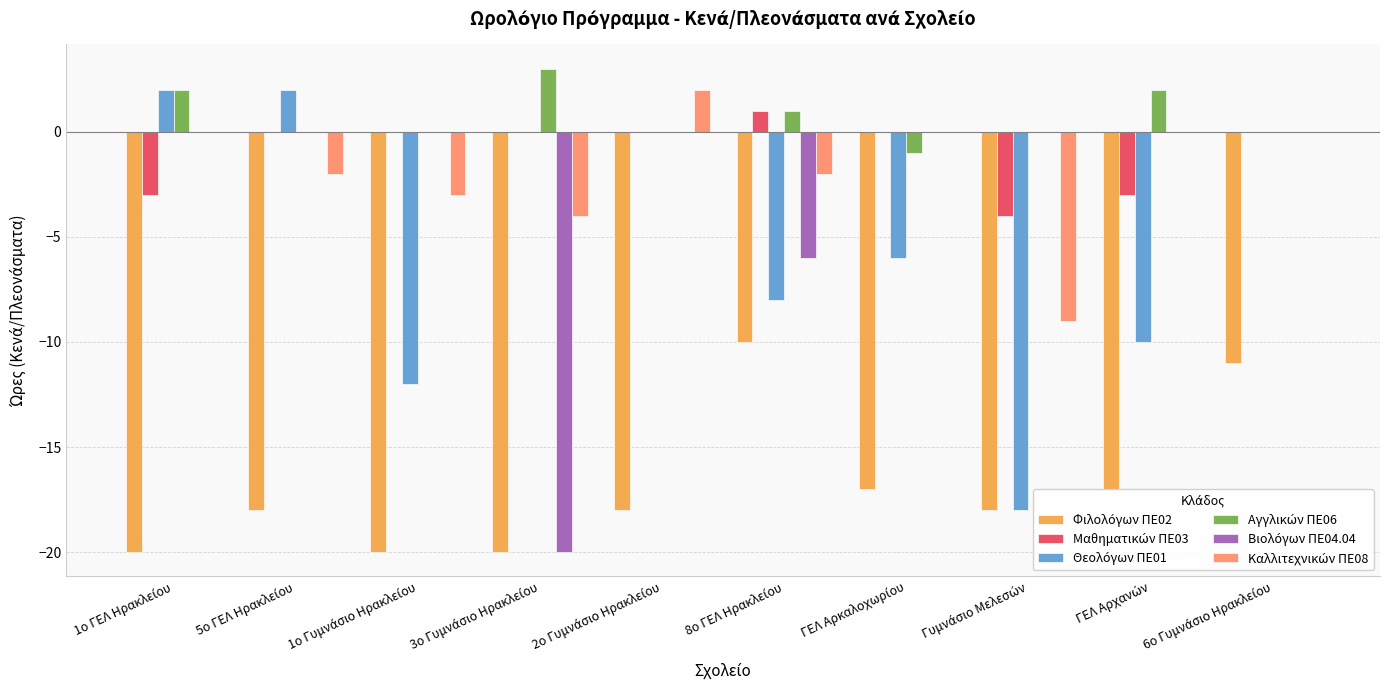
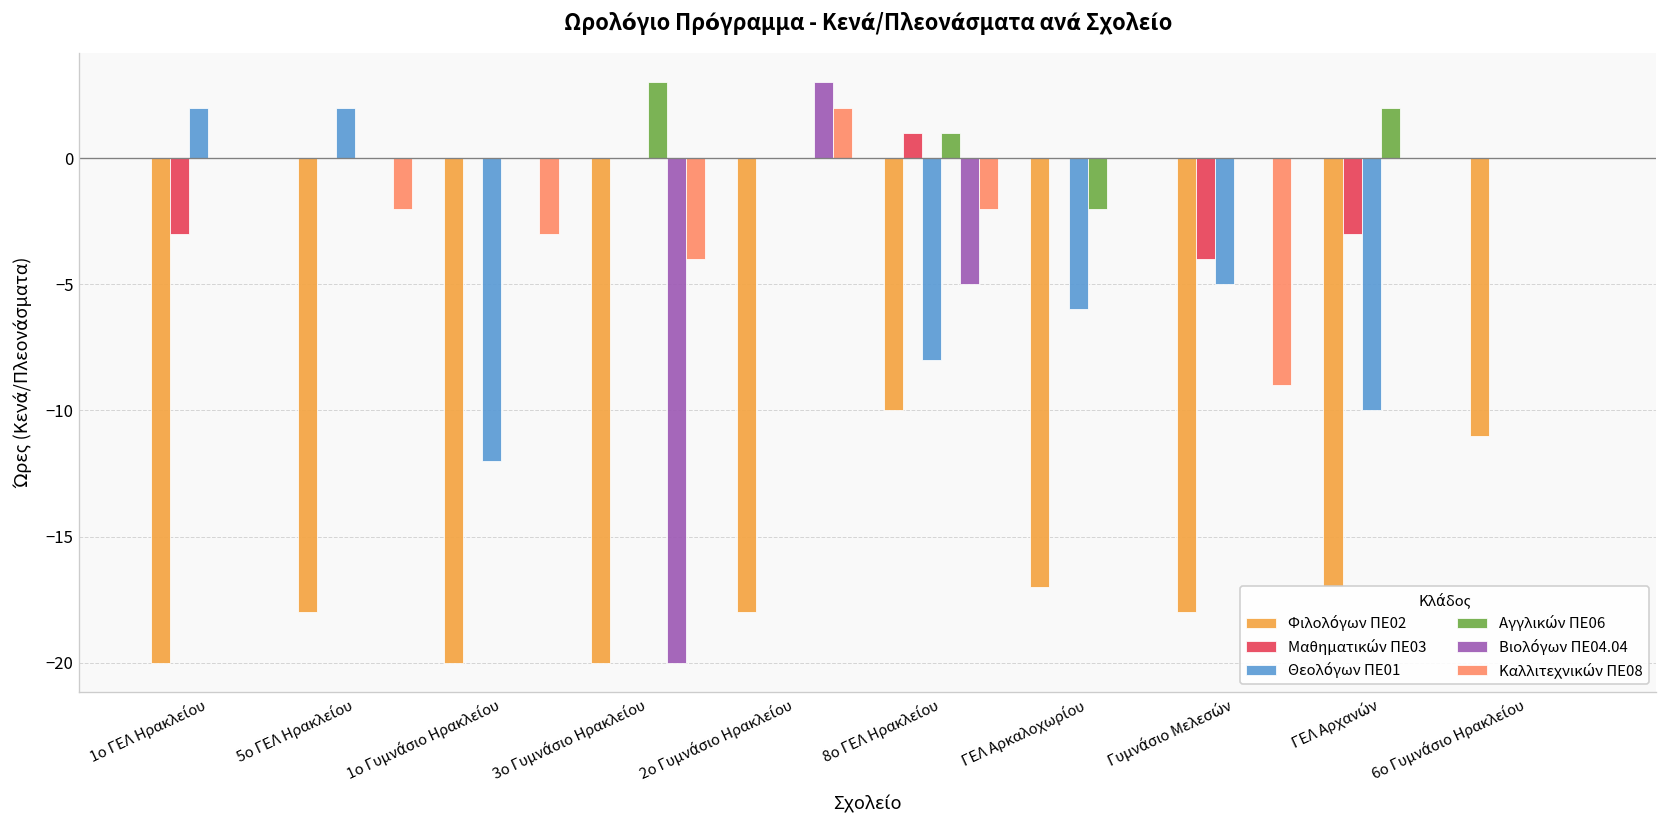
Αγγλικών ΠΕ06, 1ο ΓΕΛ Ηρακλείου: 2 -> 0
Βιολόγων ΠΕ04.04, 2ο Γυμνάσιο Ηρακλείου: 0 -> 3
Βιολόγων ΠΕ04.04, 8ο ΓΕΛ Ηρακλείου: -6 -> -5
Αγγλικών ΠΕ06, ΓΕΛ Αρκαλοχωρίου: -1 -> -2
Θεολόγων ΠΕ01, Γυμνάσιο Μελεσών: -18 -> -5
